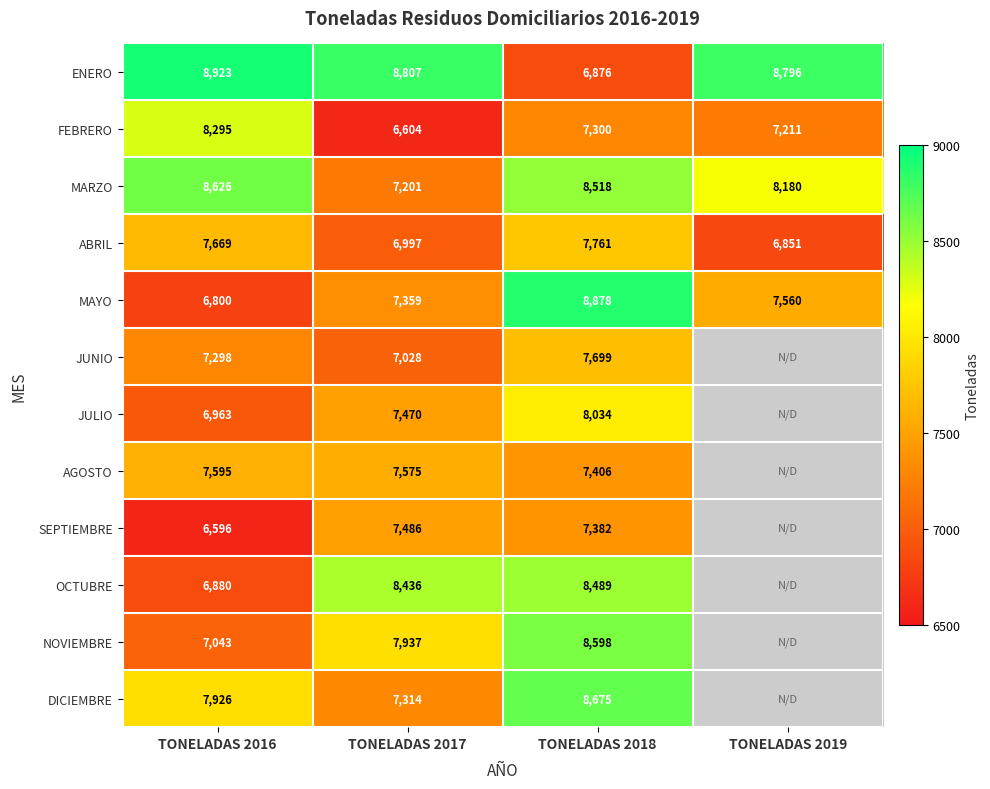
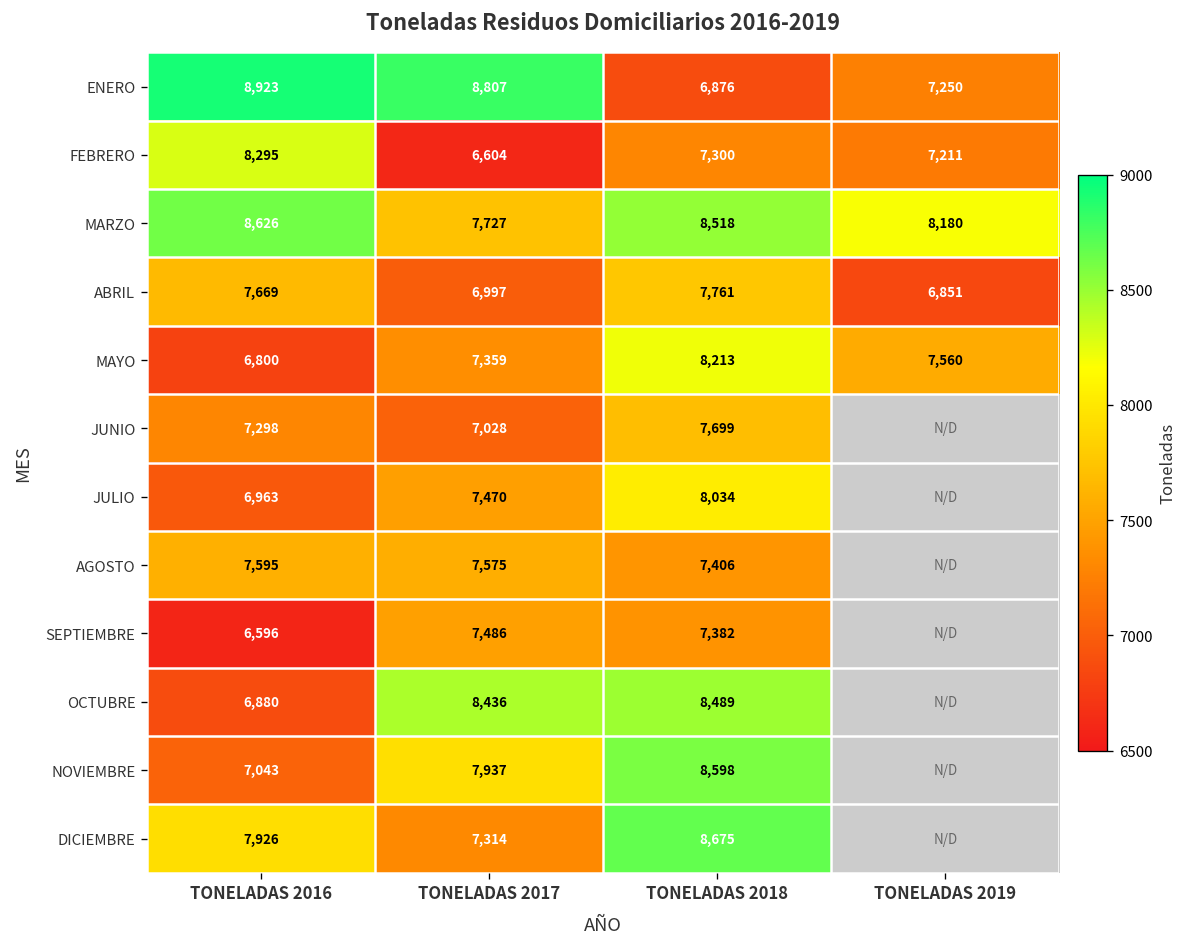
ENERO, TONELADAS 2019: 8,796 -> 7,250
MARZO, TONELADAS 2017: 7,201 -> 7,727
MAYO, TONELADAS 2018: 8,878 -> 8,213
